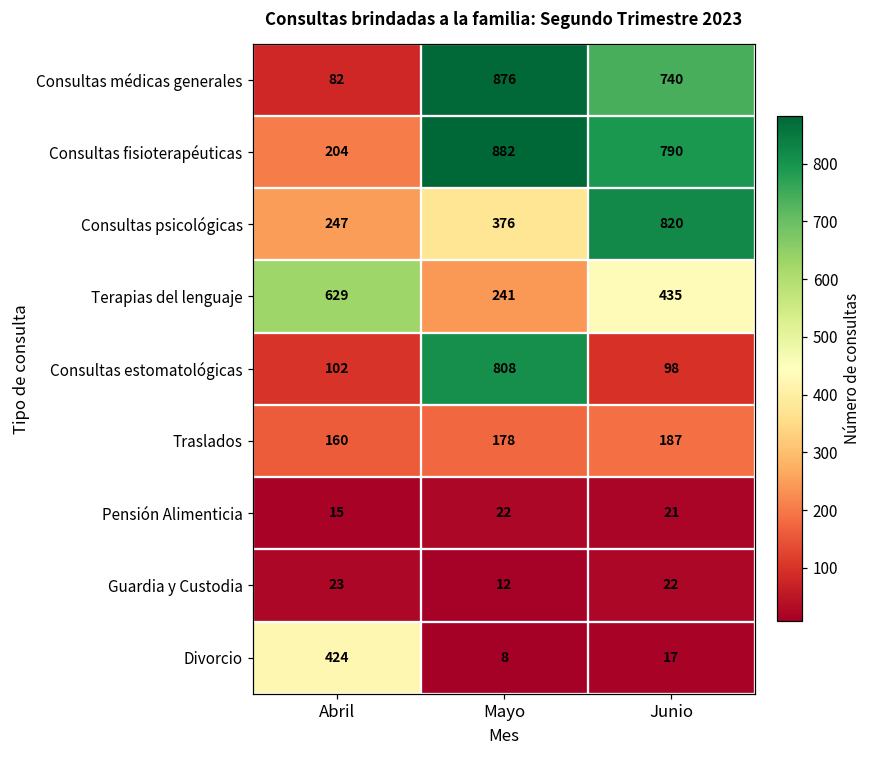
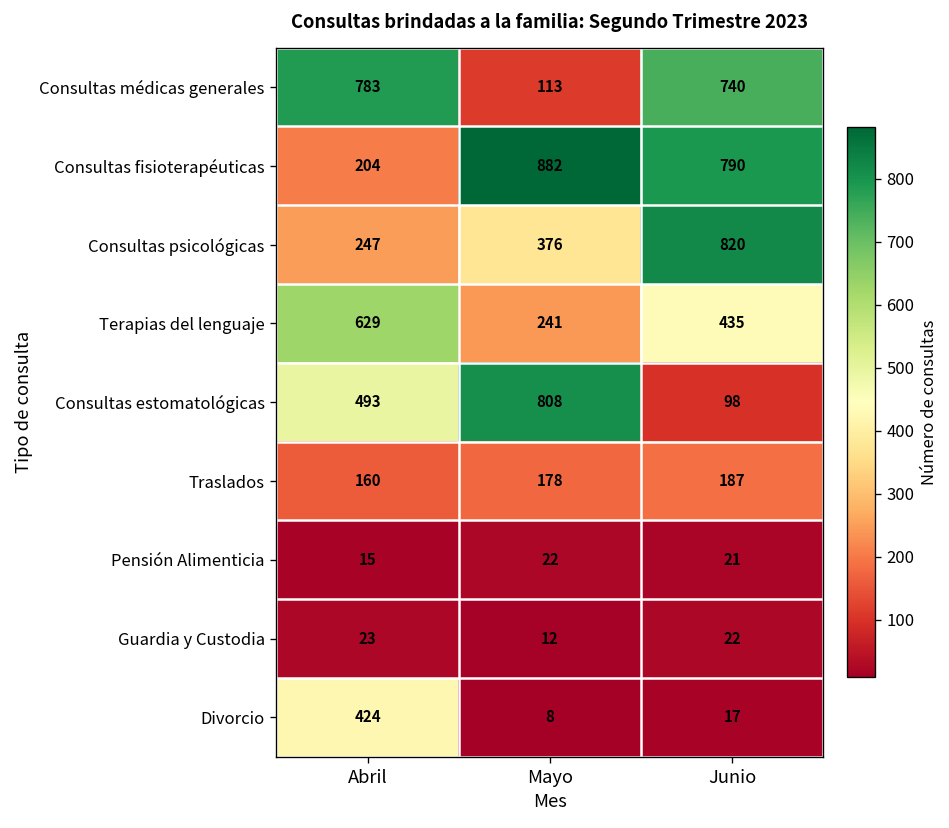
Consultas médicas generales, Abril: 82 -> 783
Consultas médicas generales, Mayo: 876 -> 113
Consultas estomatológicas, Abril: 102 -> 493
